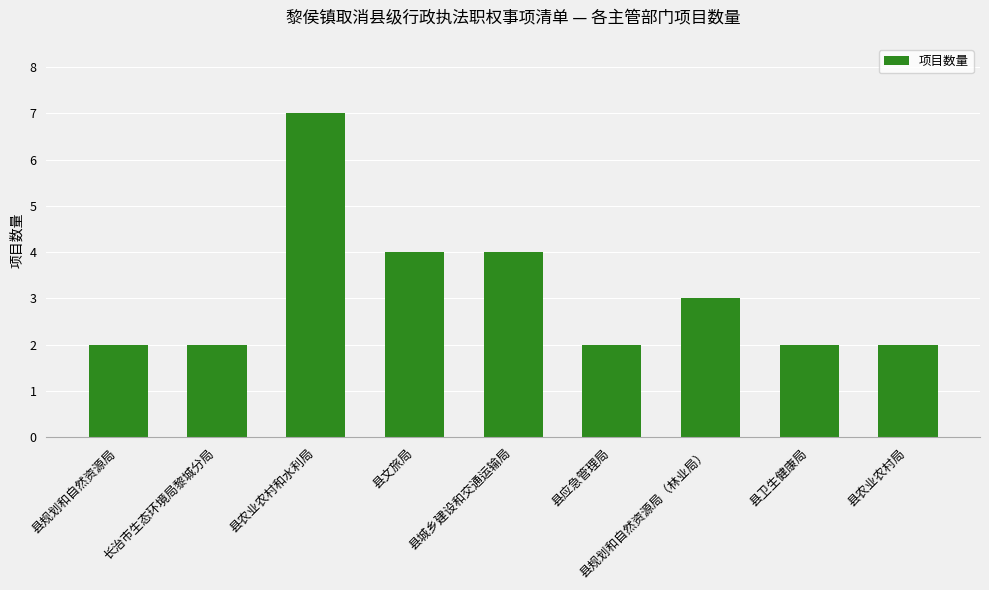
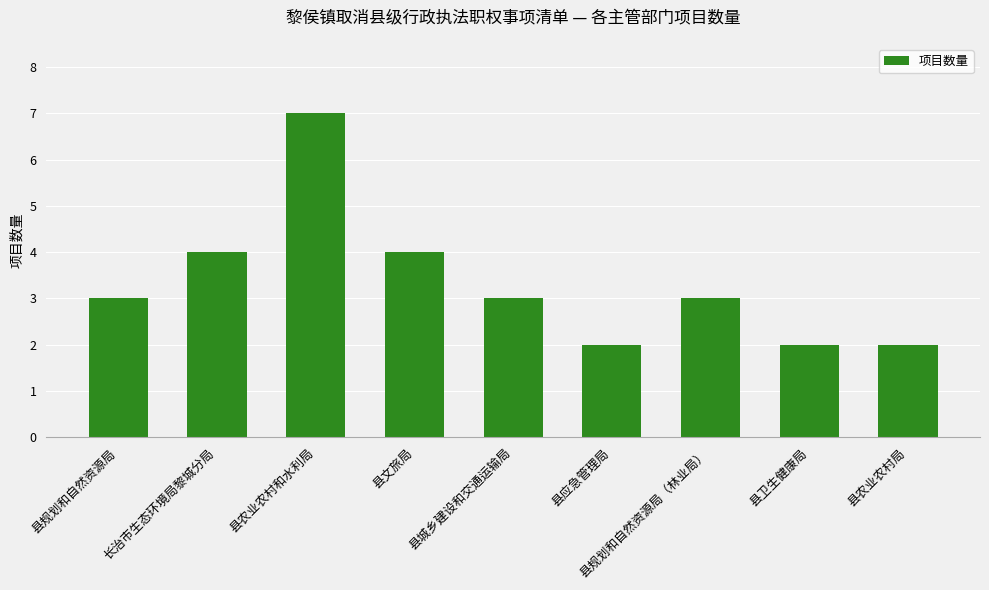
县规划和自然资源局: 2 -> 3
长治市生态环境局黎城分局: 2 -> 4
县城乡建设和交通运输局: 4 -> 3
